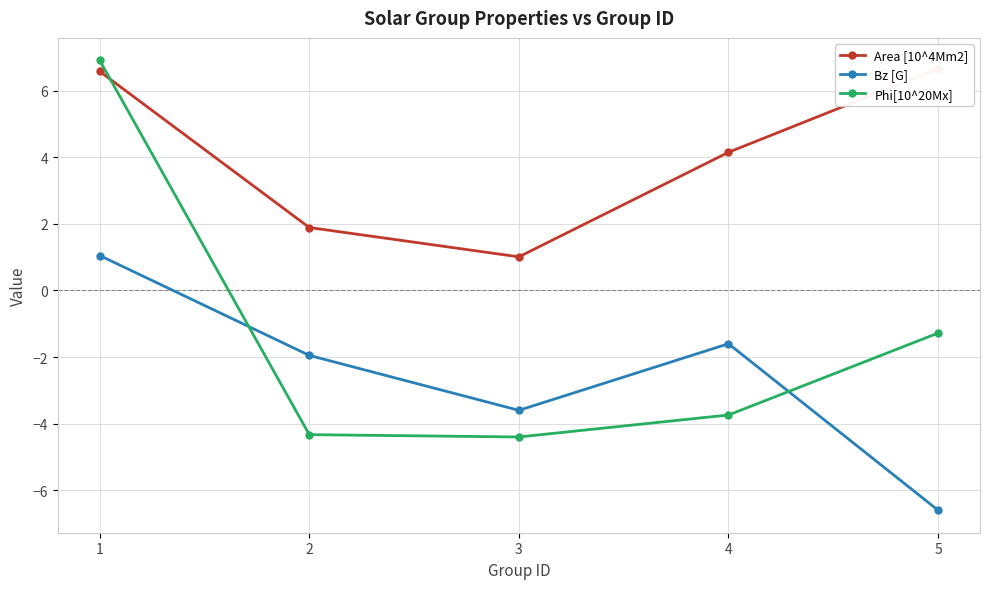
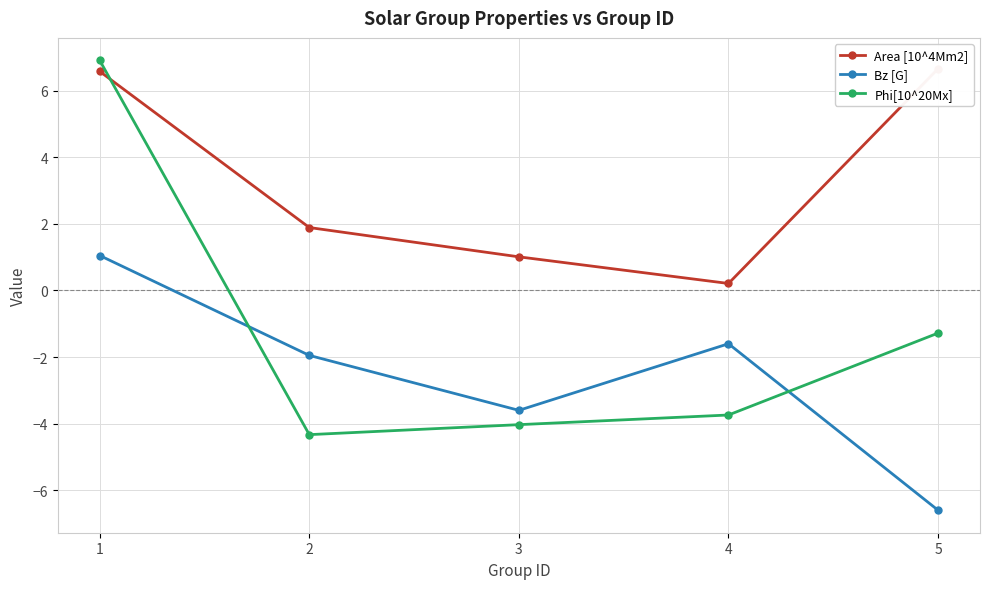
Phi[10^20Mx], 3: -4.4 -> -4.0
Area [10^4Mm2], 4: 4.2 -> 0.2
